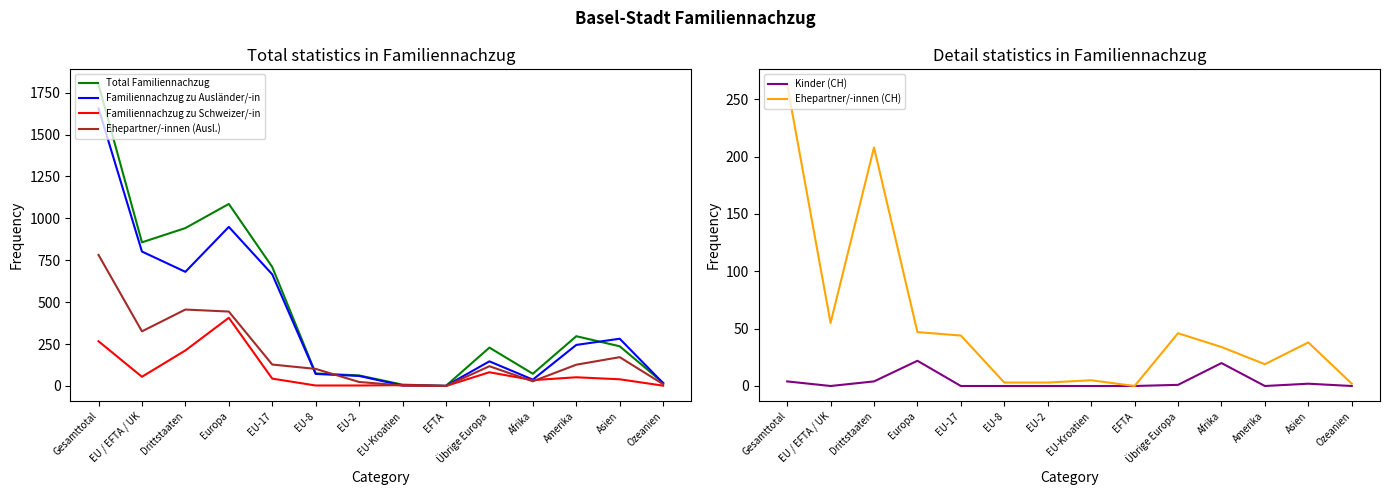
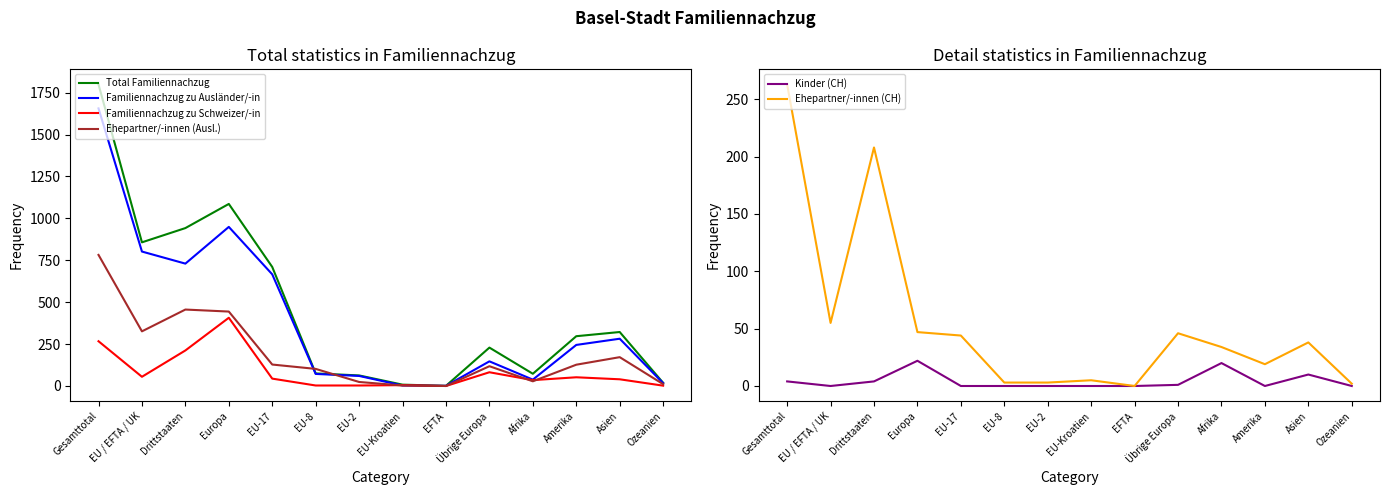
Total statistics in Familiennachzug, Familiennachzug zu Ausländer/-in, Drittstaaten: 680 -> 730
Total statistics in Familiennachzug, Total Familiennachzug, Asien: 240 -> 320
Detail statistics in Familiennachzug, Kinder (CH), Asien: 2 -> 10
